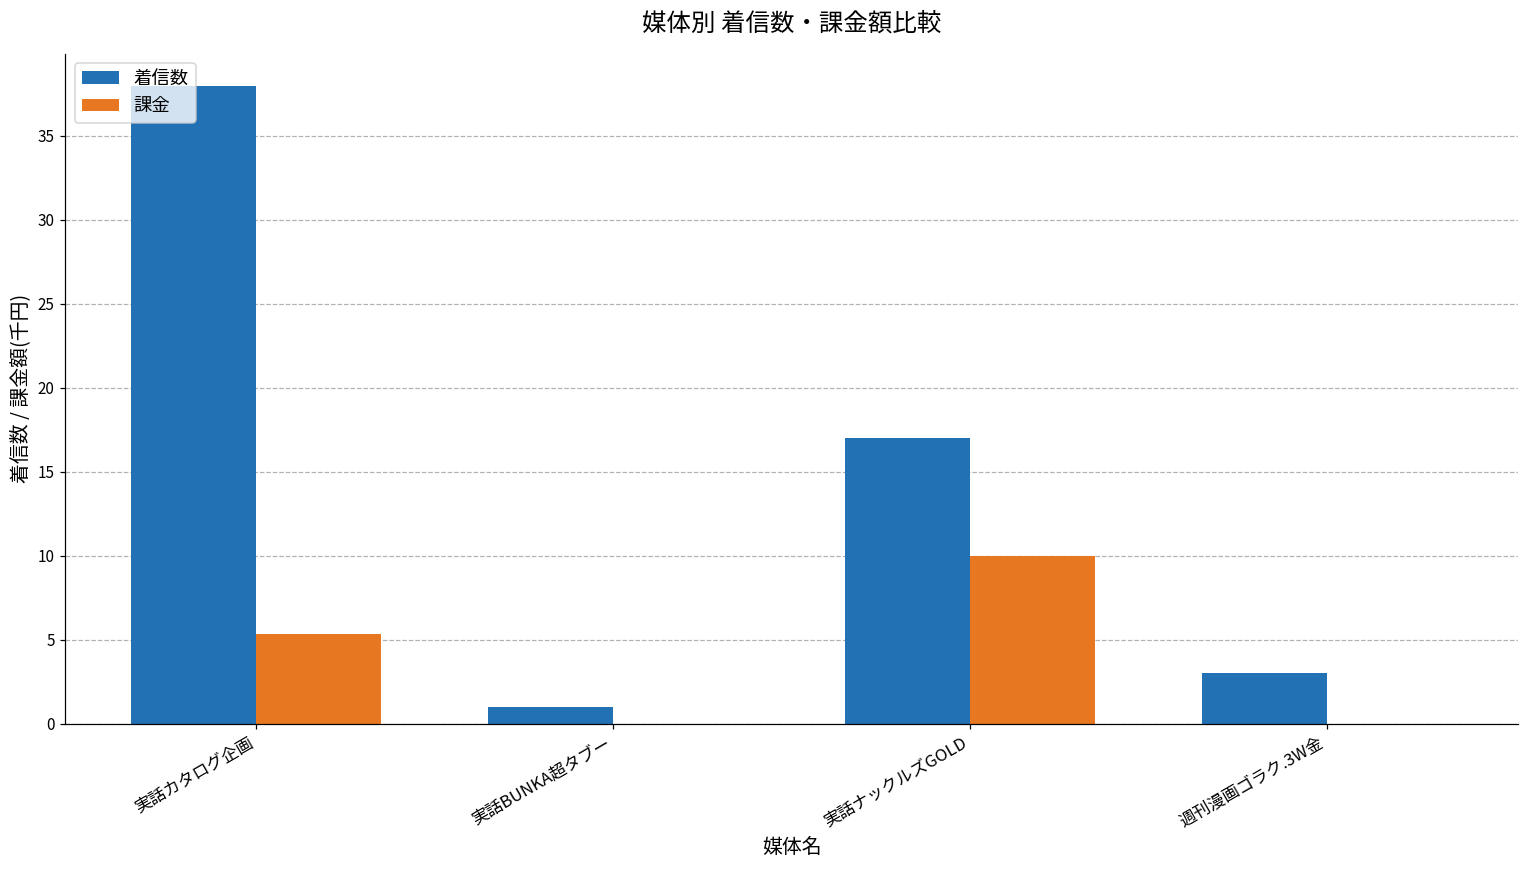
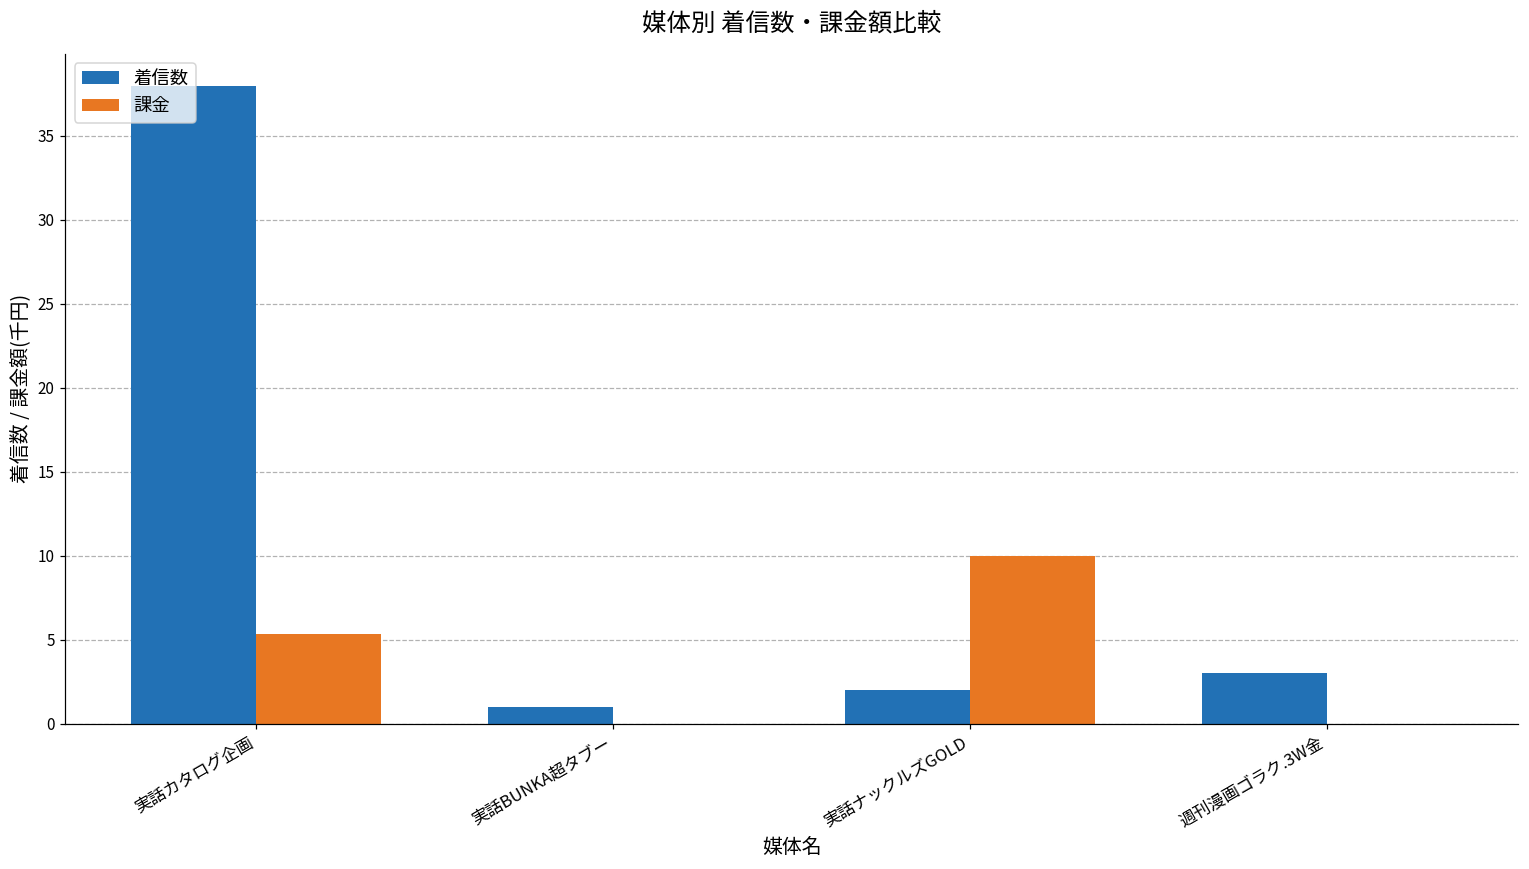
着信数, 実話ナックルズGOLD: 17 -> 2
